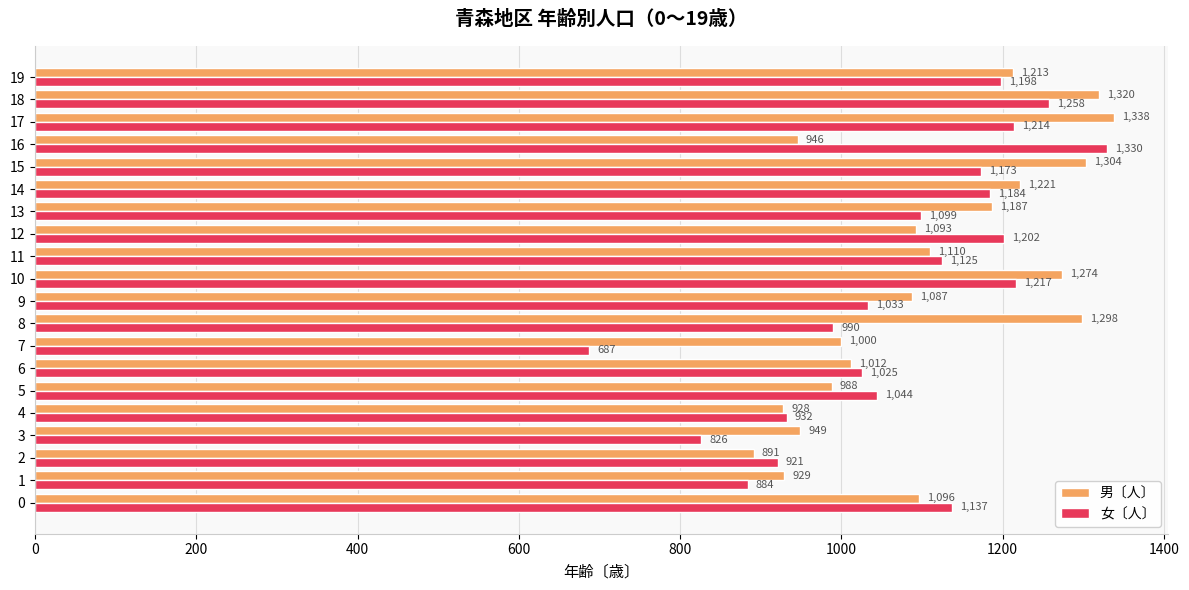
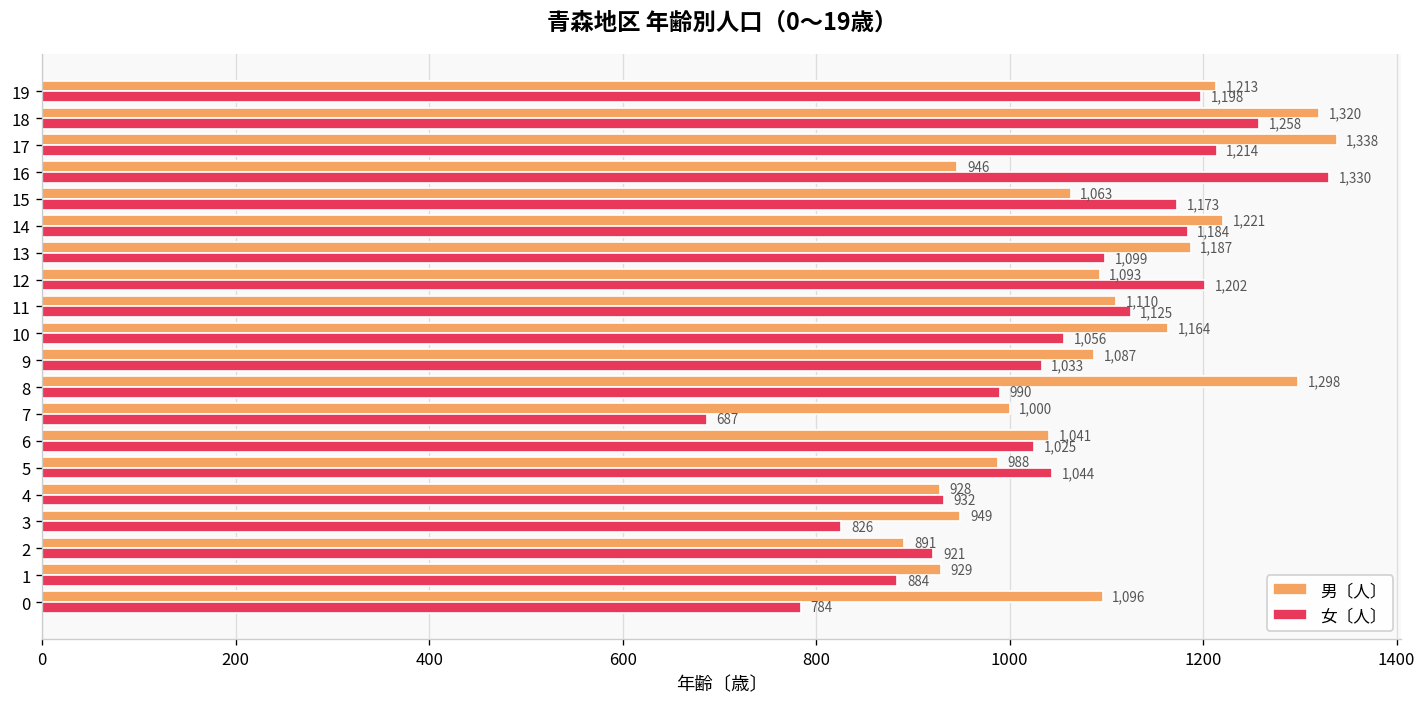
男〔人〕, 15: 1,304 -> 1,063
男〔人〕, 10: 1,274 -> 1,164
女〔人〕, 10: 1,217 -> 1,056
男〔人〕, 6: 1,012 -> 1,041
女〔人〕, 0: 1,137 -> 784
